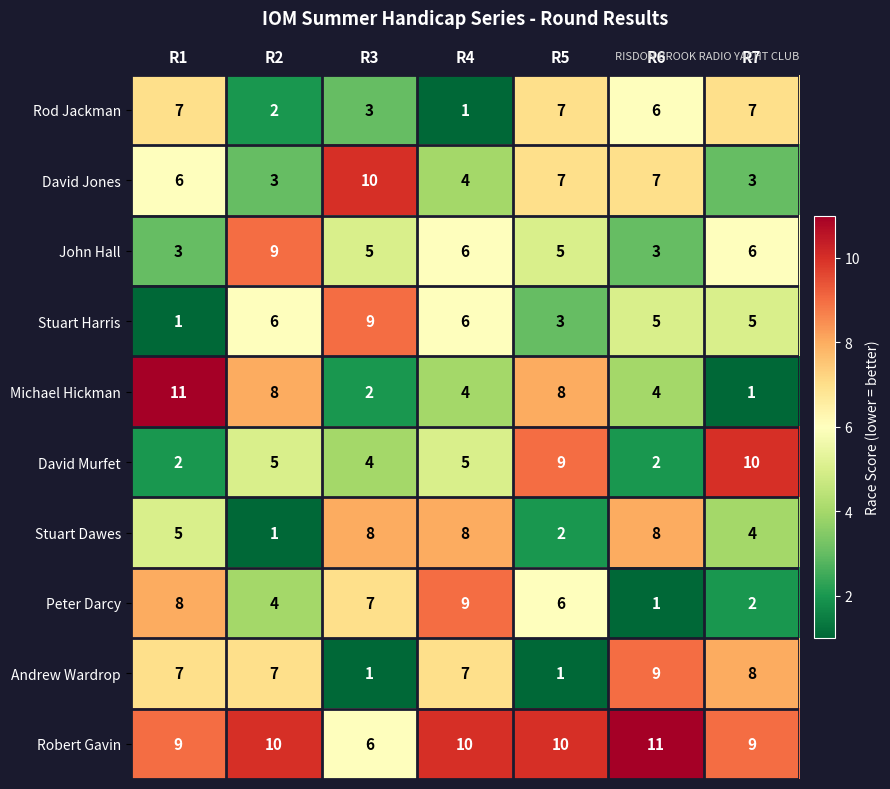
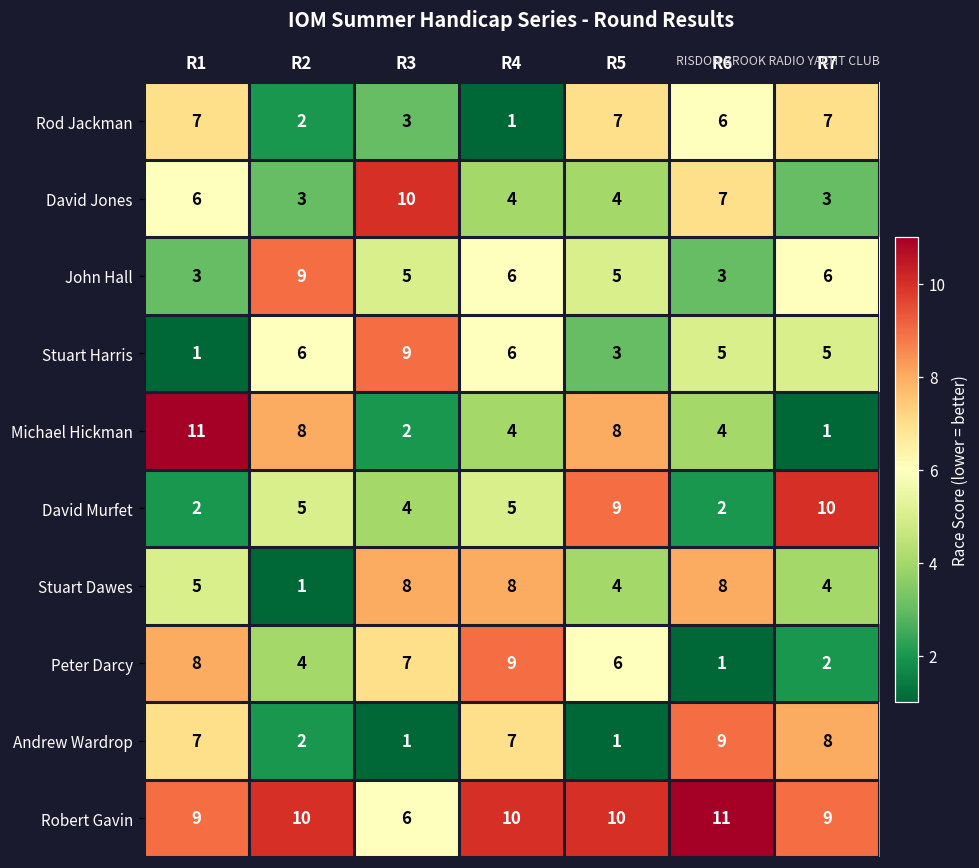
David Jones, R5: 7 -> 4
Stuart Dawes, R5: 2 -> 4
Andrew Wardrop, R2: 7 -> 2
